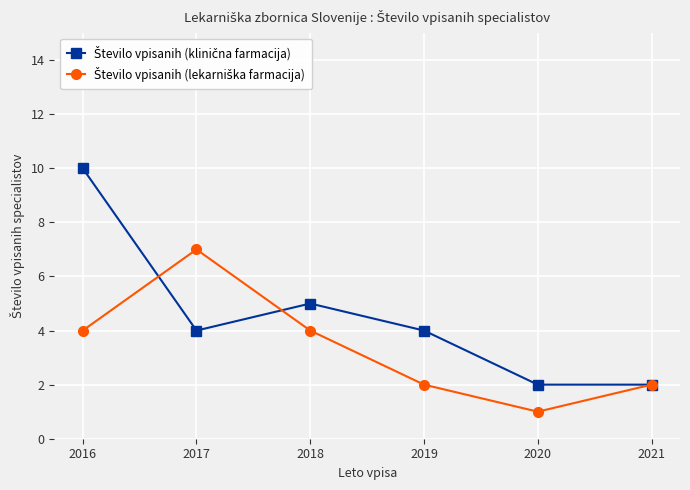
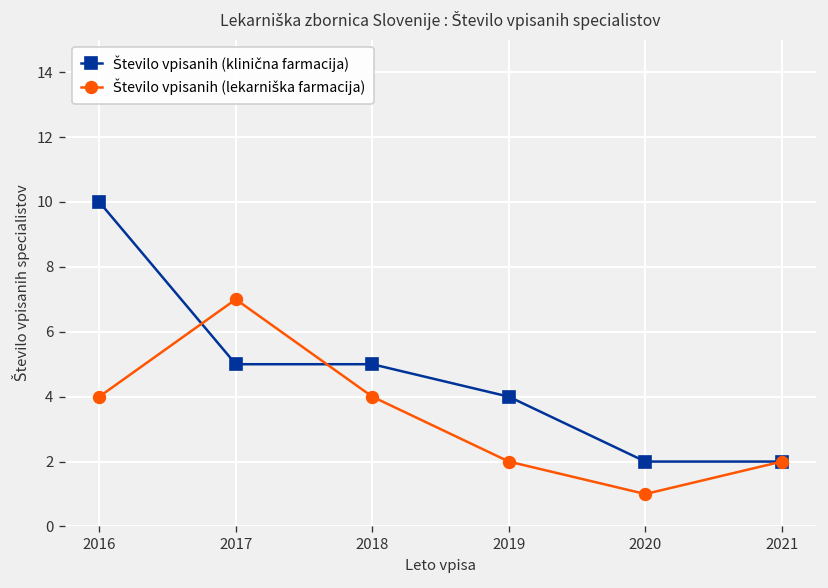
Število vpisanih (klinična farmacija), 2017: 4 -> 5
